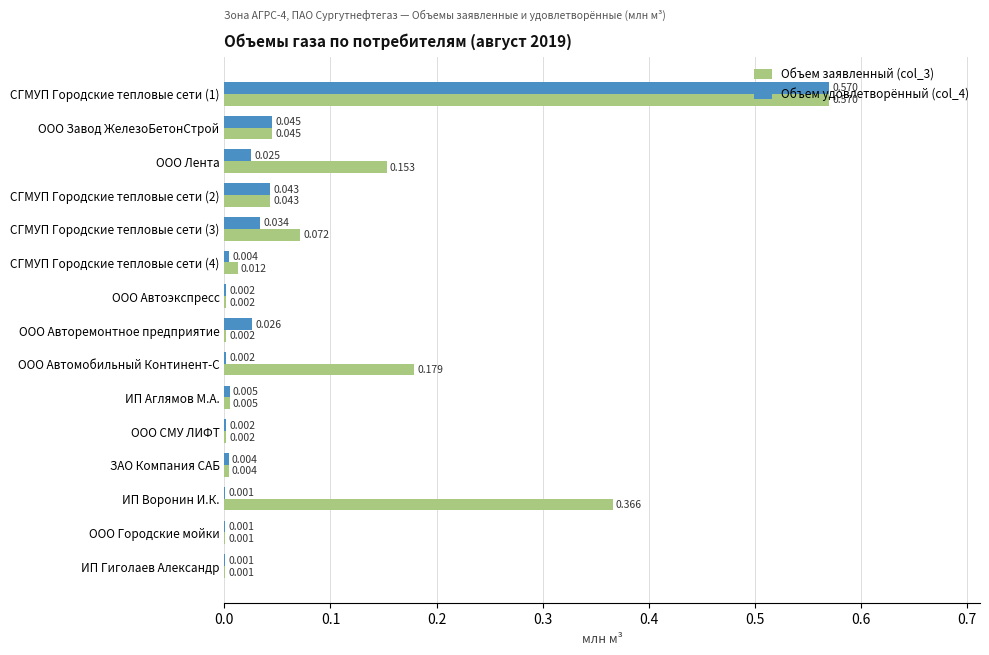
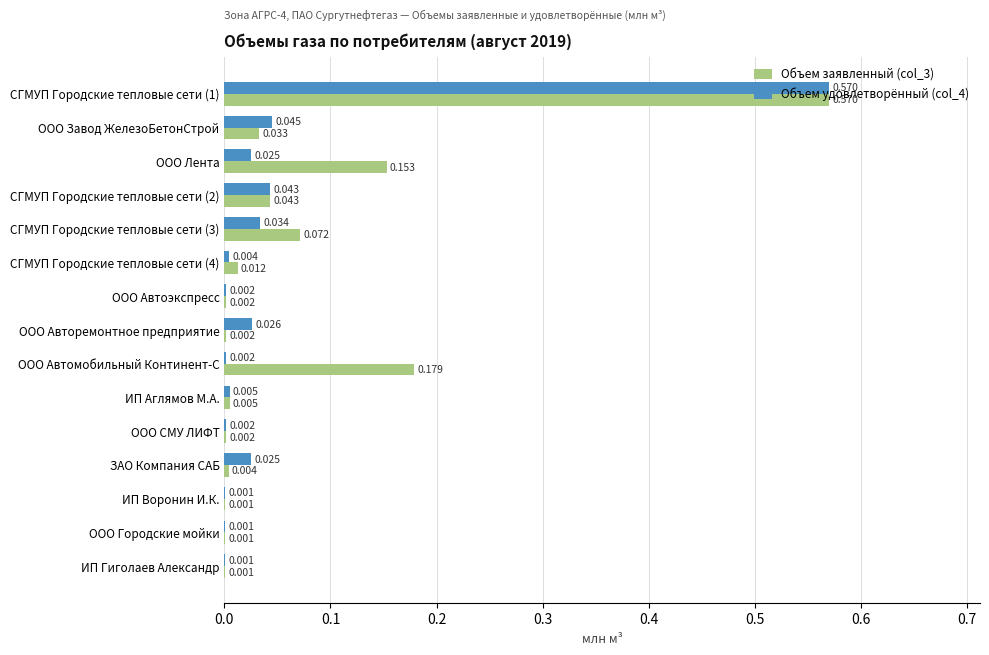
Объем заявленный (col_3), ООО Завод ЖелезоБетонСтрой: 0.045 -> 0.033
Объем удовлетворённый (col_4), ЗАО Компания САБ: 0.004 -> 0.025
Объем заявленный (col_3), ИП Воронин И.К.: 0.366 -> 0.001
